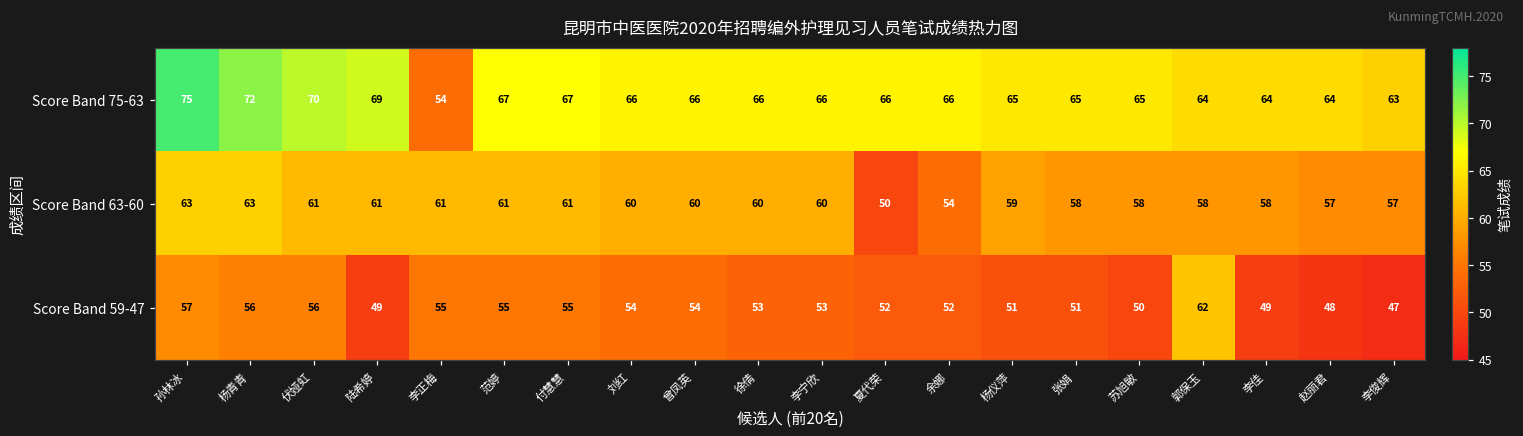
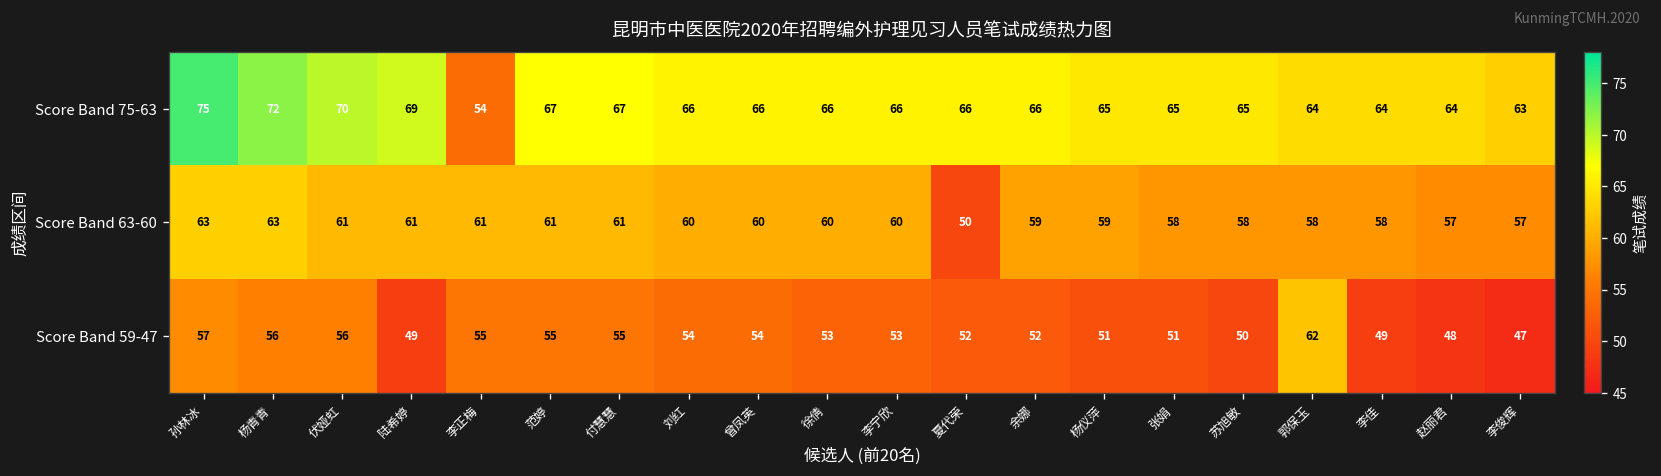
Score Band 63-60, 余娜: 54 -> 59
